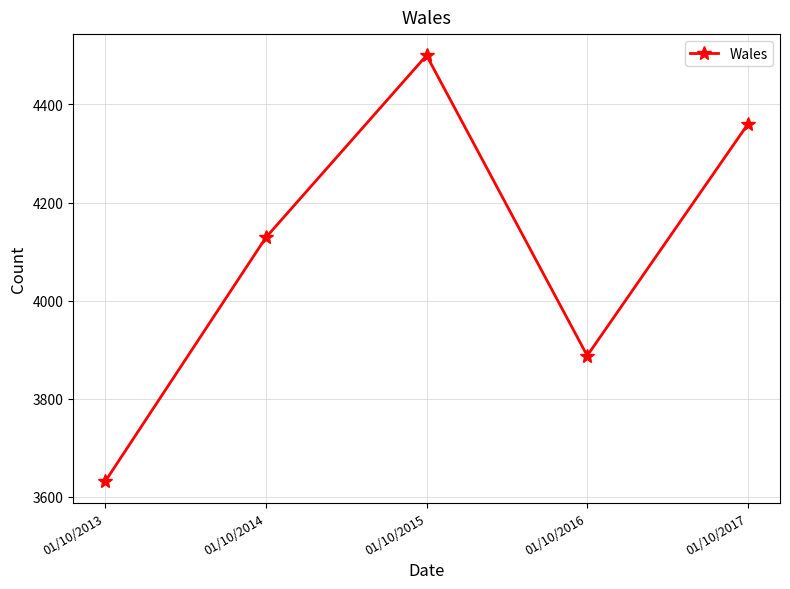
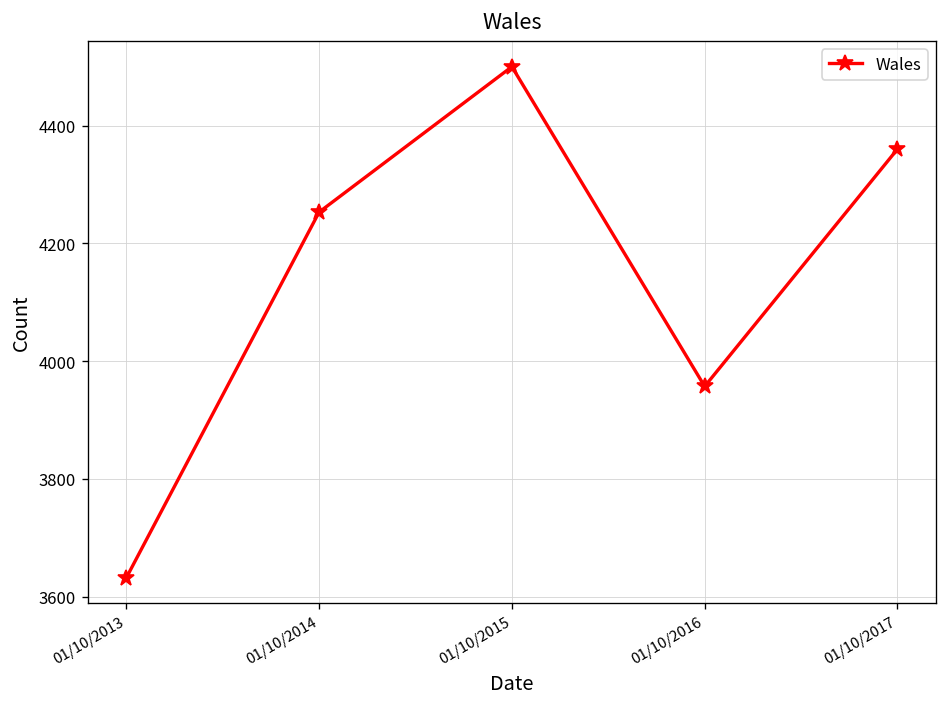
01/10/2014: 4130 -> 4250
01/10/2016: 3890 -> 3960
